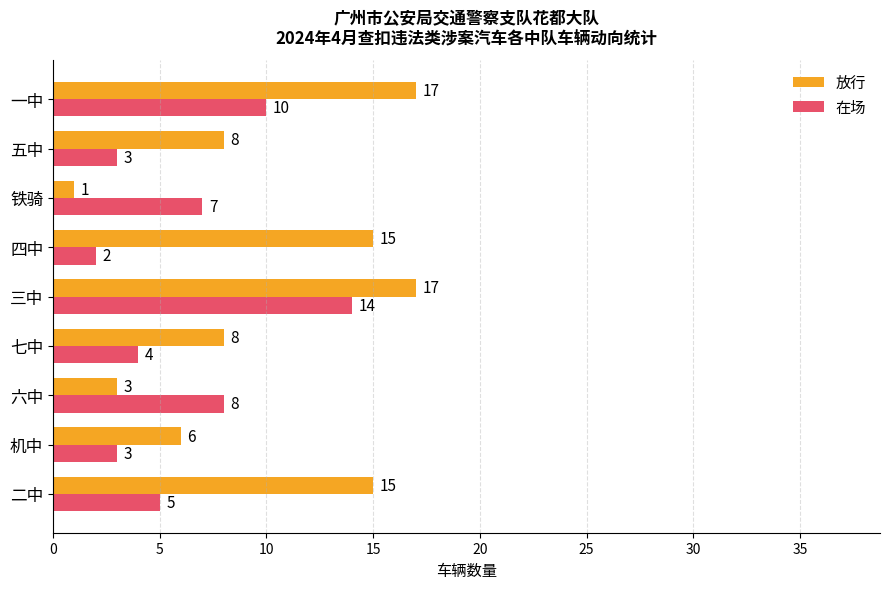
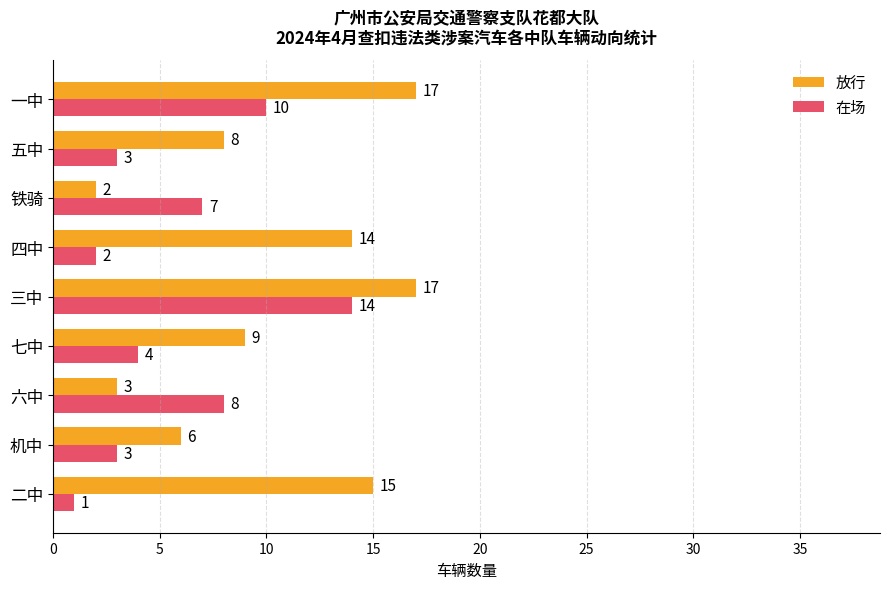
放行, 铁骑: 1 -> 2
放行, 四中: 15 -> 14
放行, 七中: 8 -> 9
在场, 二中: 5 -> 1
